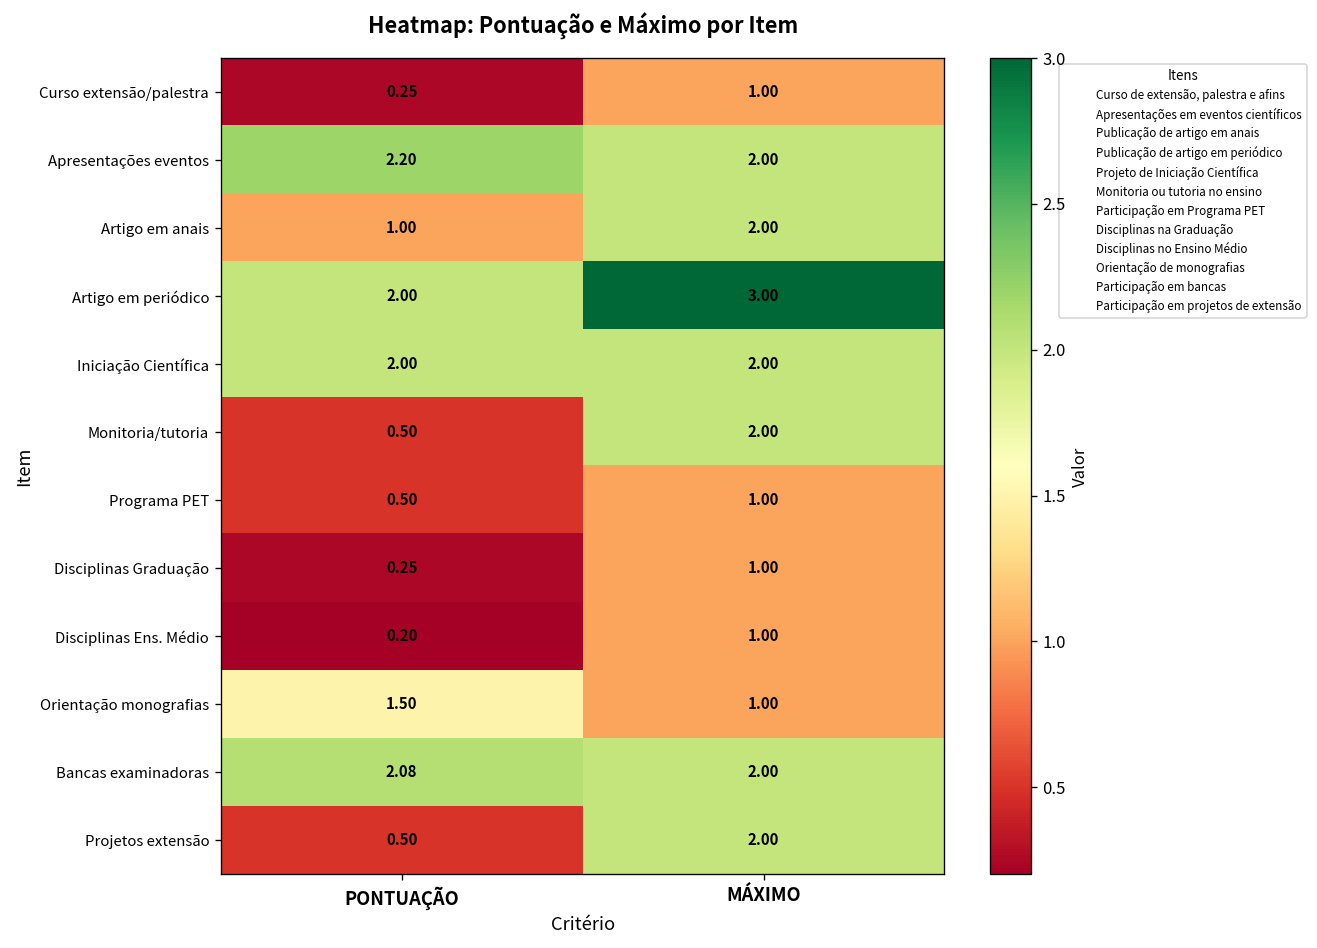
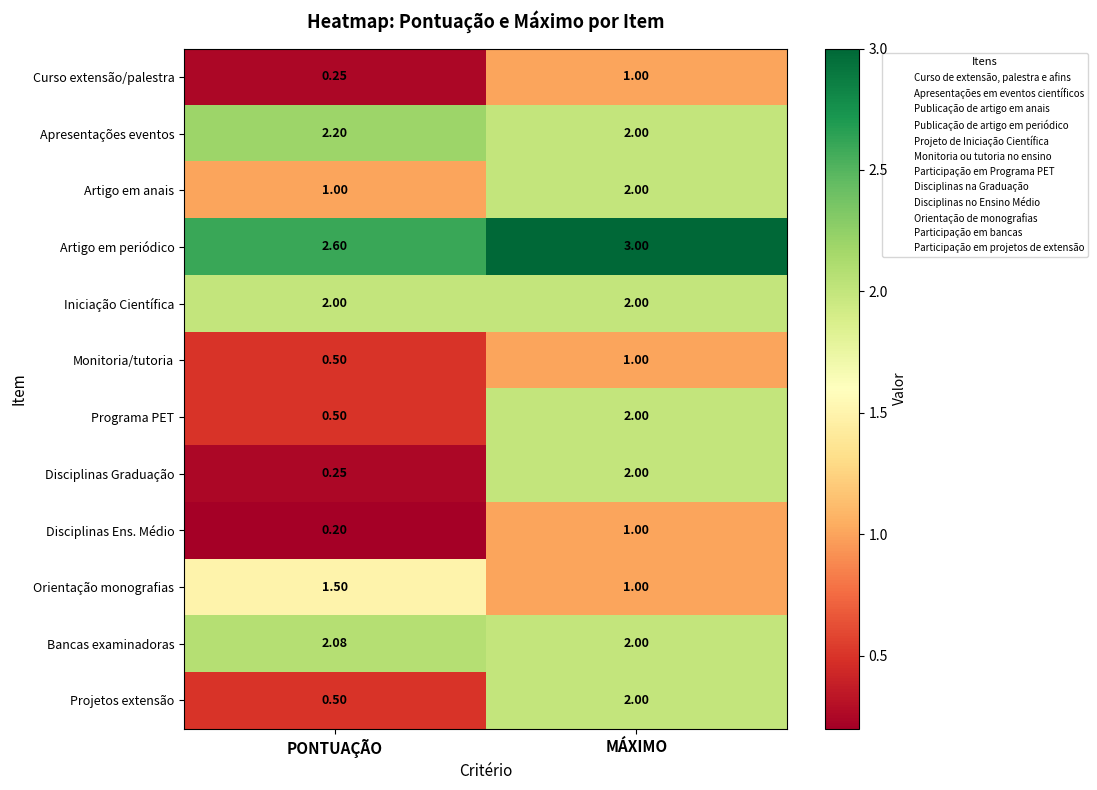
Artigo em periódico, PONTUAÇÃO: 2.00 -> 2.60
Monitoria/tutoria, MÁXIMO: 2.00 -> 1.00
Programa PET, MÁXIMO: 1.00 -> 2.00
Disciplinas Graduação, MÁXIMO: 1.00 -> 2.00
